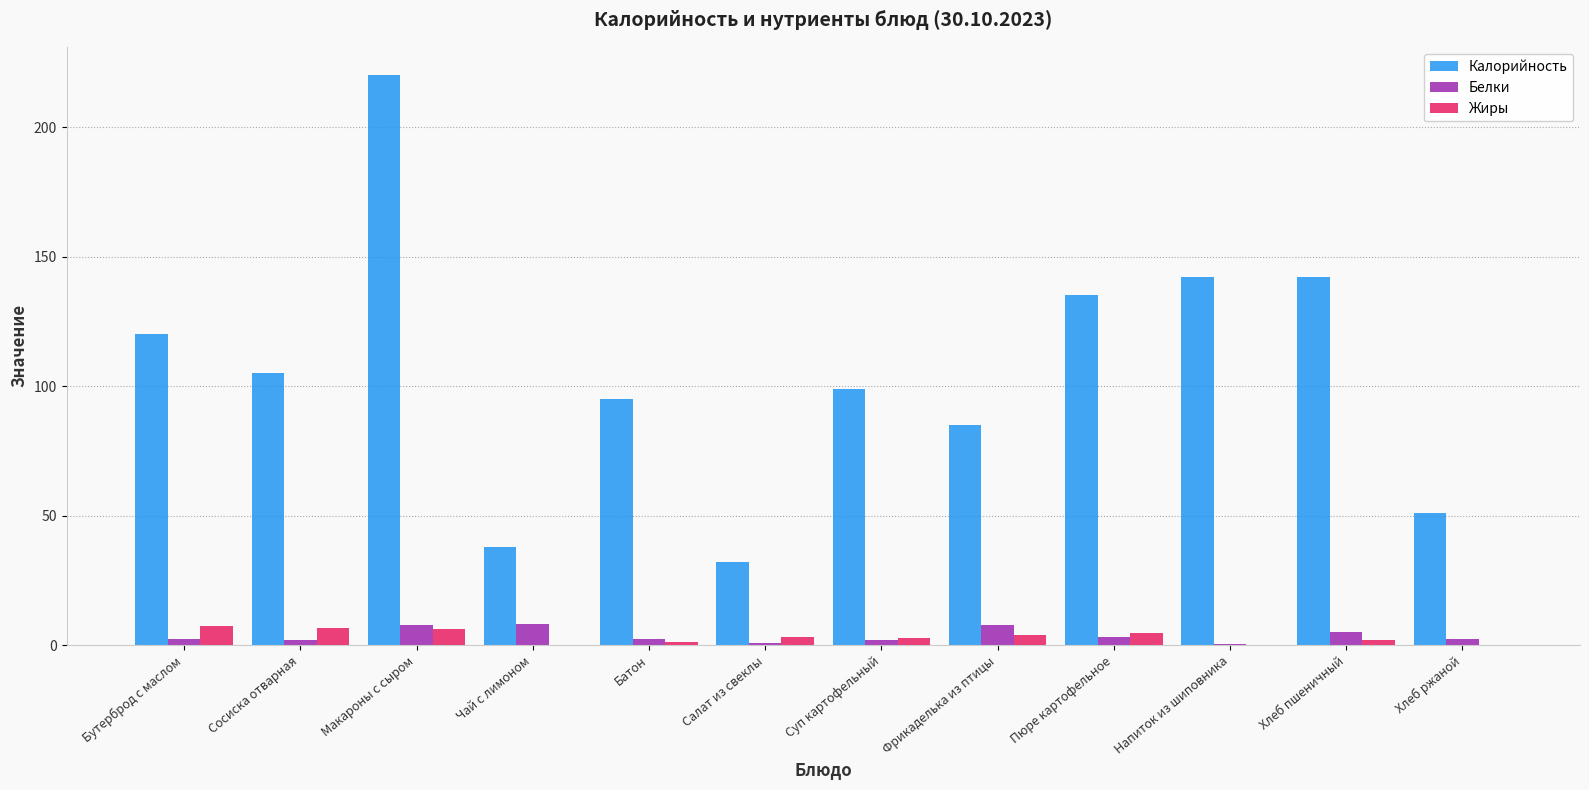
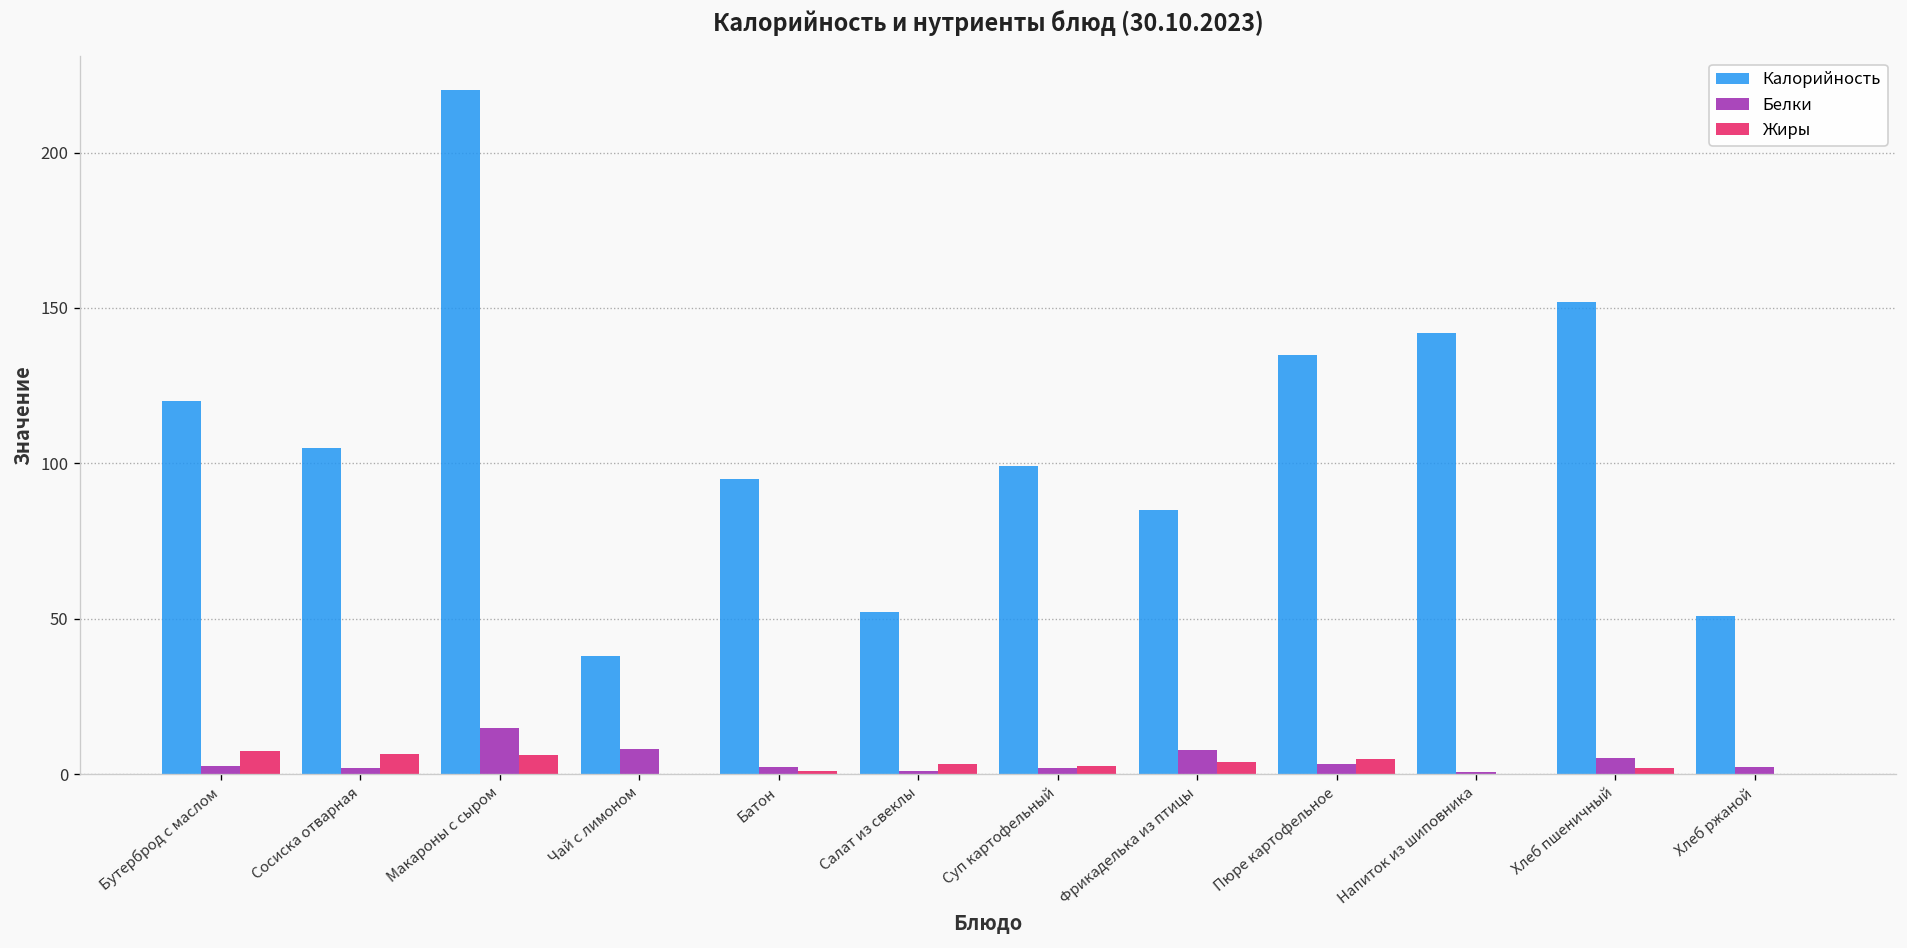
Белки, Макароны с сыром: 8 -> 15
Калорийность, Салат из свеклы: 32 -> 52
Калорийность, Хлеб пшеничный: 142 -> 152
